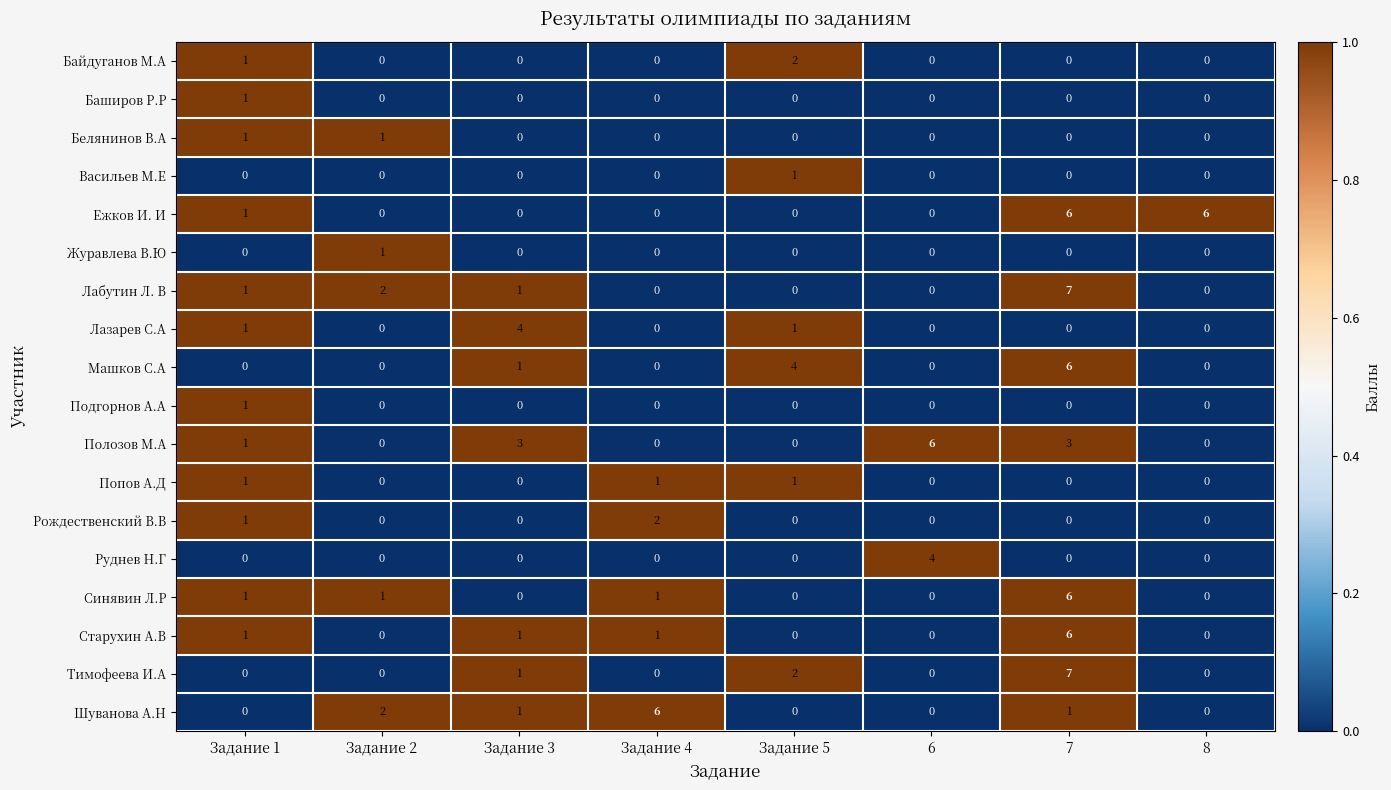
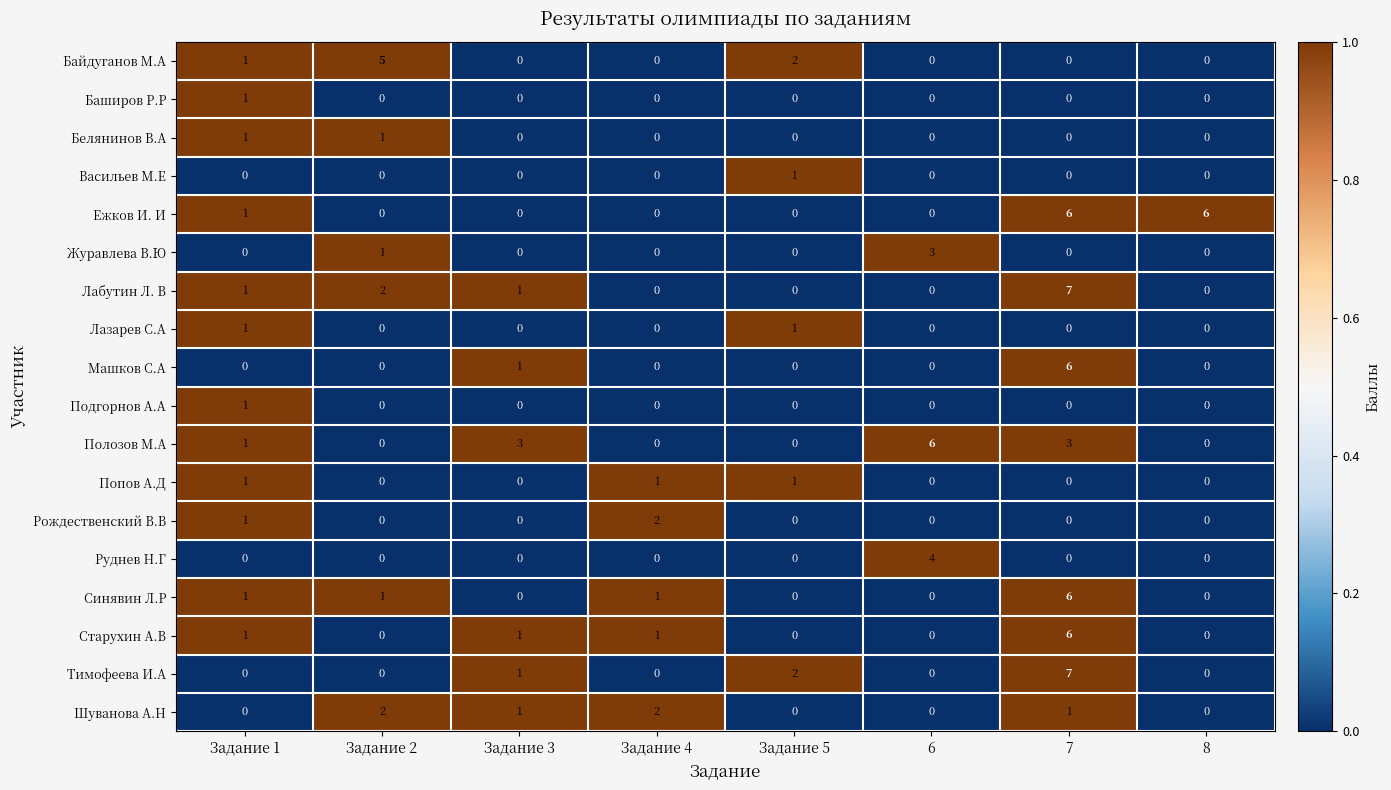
Байдуганов М.А, Задание 2: 0 -> 5
Журавлева В.Ю, 6: 0 -> 3
Лазарев С.А, Задание 3: 4 -> 0
Машков С.А, Задание 5: 4 -> 0
Шуванова А.Н, Задание 4: 6 -> 2
